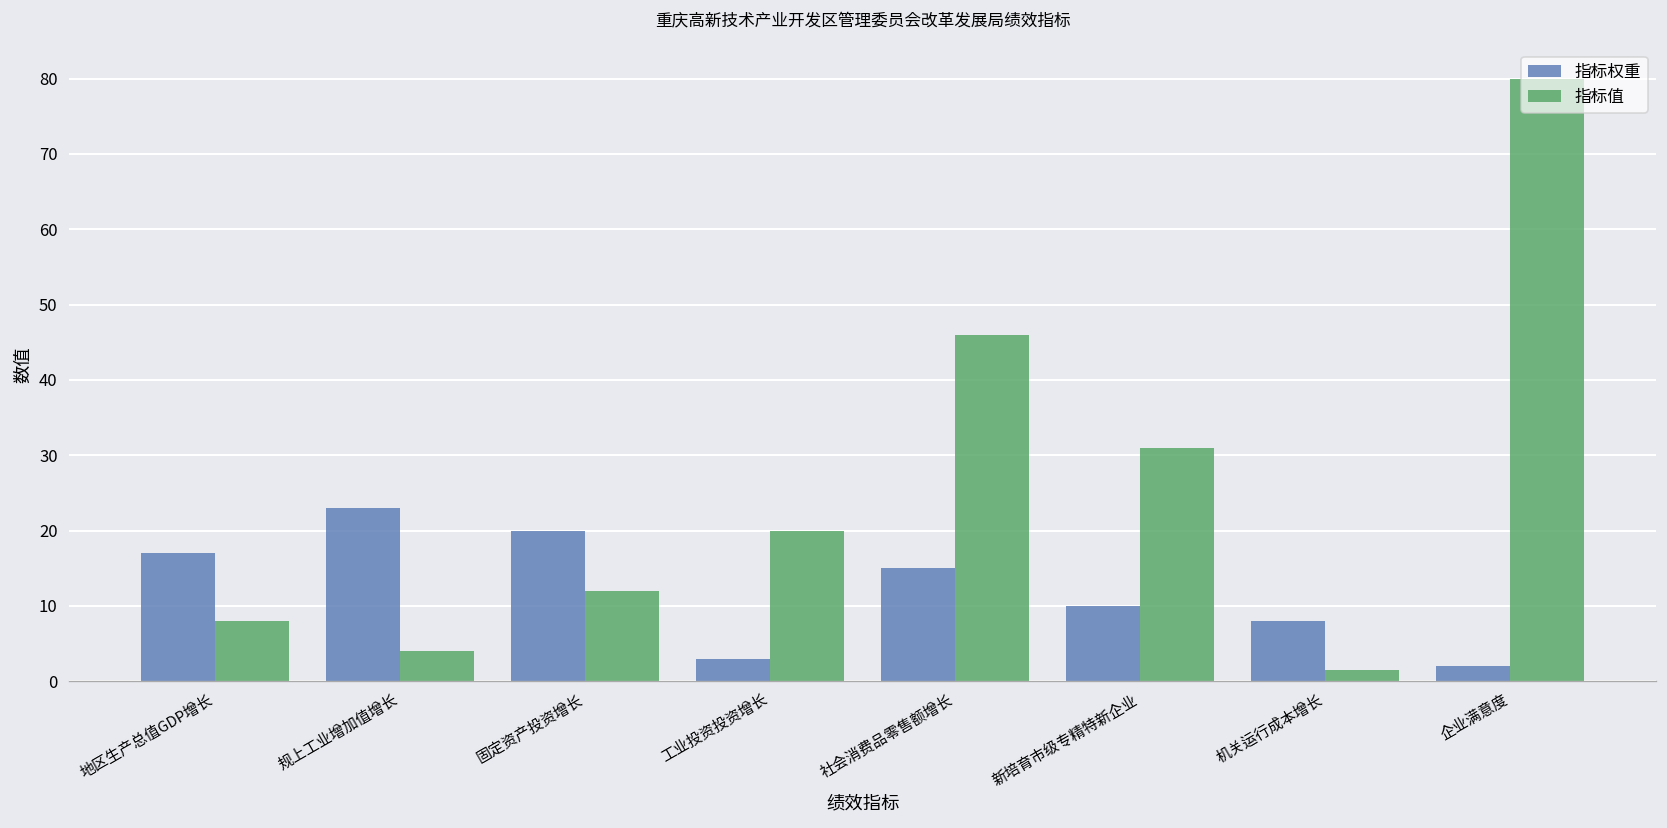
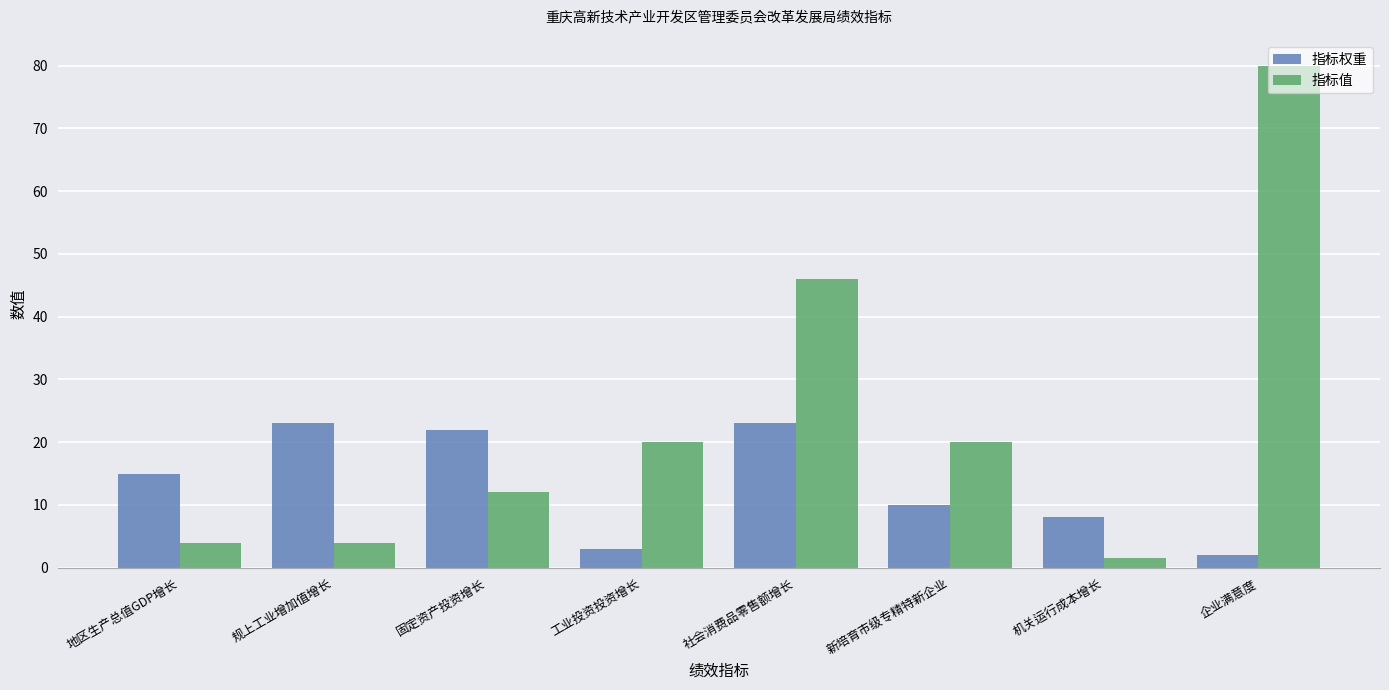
指标权重, 地区生产总值GDP增长: 17 -> 15
指标值, 地区生产总值GDP增长: 8 -> 4
指标权重, 固定资产投资增长: 20 -> 22
指标权重, 社会消费品零售额增长: 15 -> 23
指标值, 新培育市级专精特新企业: 31 -> 20
